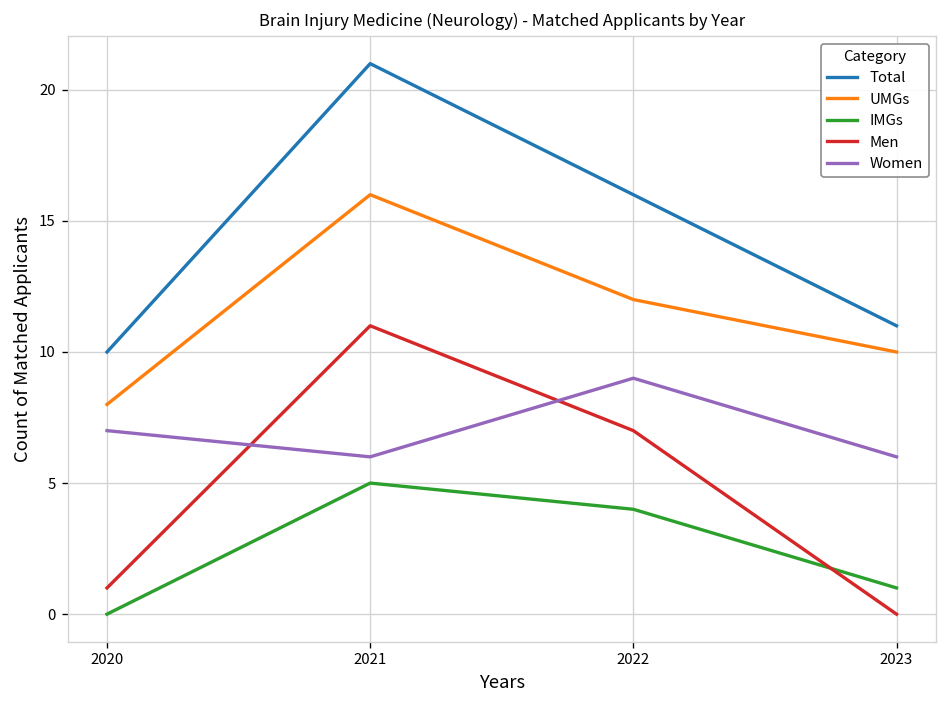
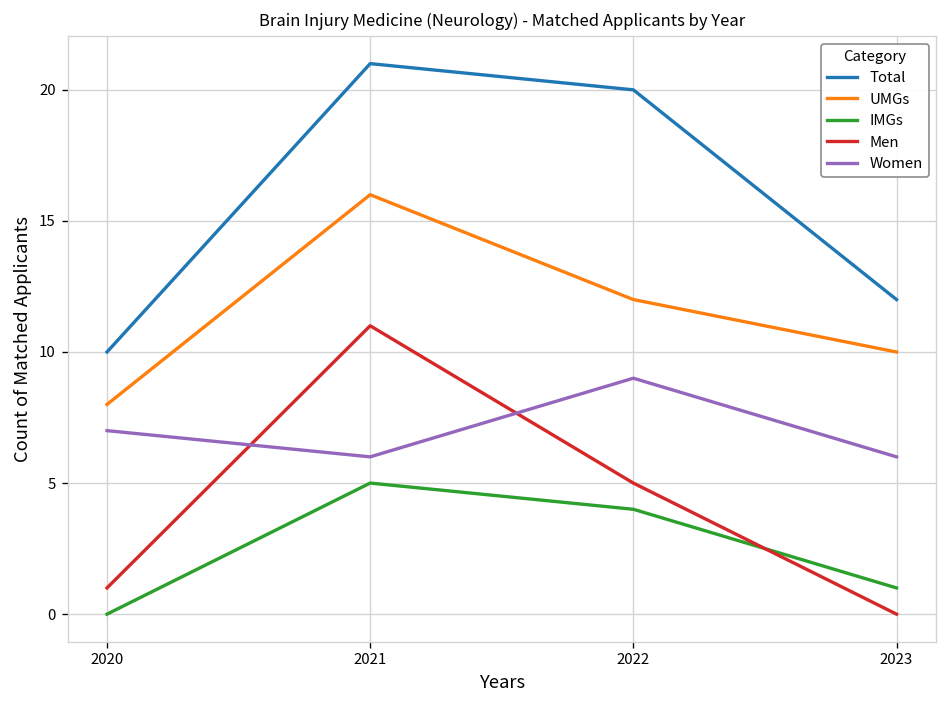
Total, 2022: 16 -> 20
Men, 2022: 7 -> 5
Total, 2023: 11 -> 12
